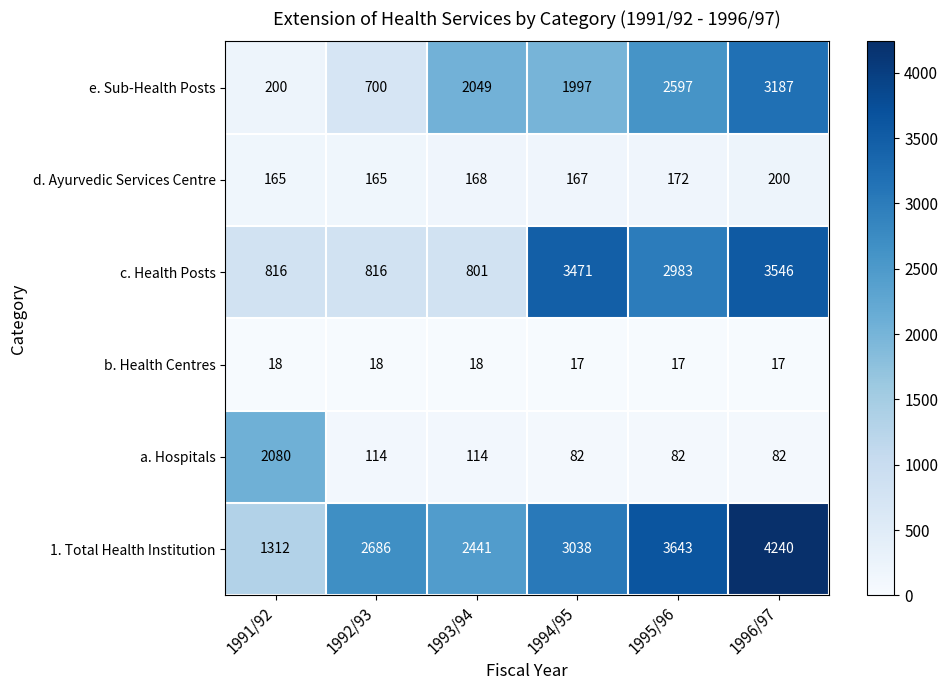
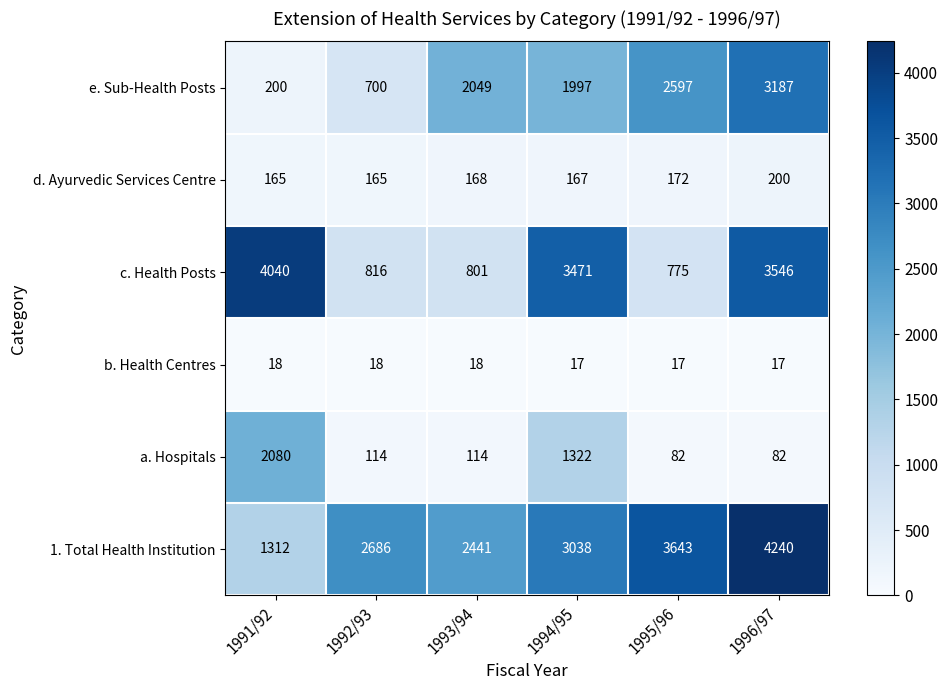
c. Health Posts, 1991/92: 816 -> 4040
c. Health Posts, 1995/96: 2983 -> 775
a. Hospitals, 1994/95: 82 -> 1322
